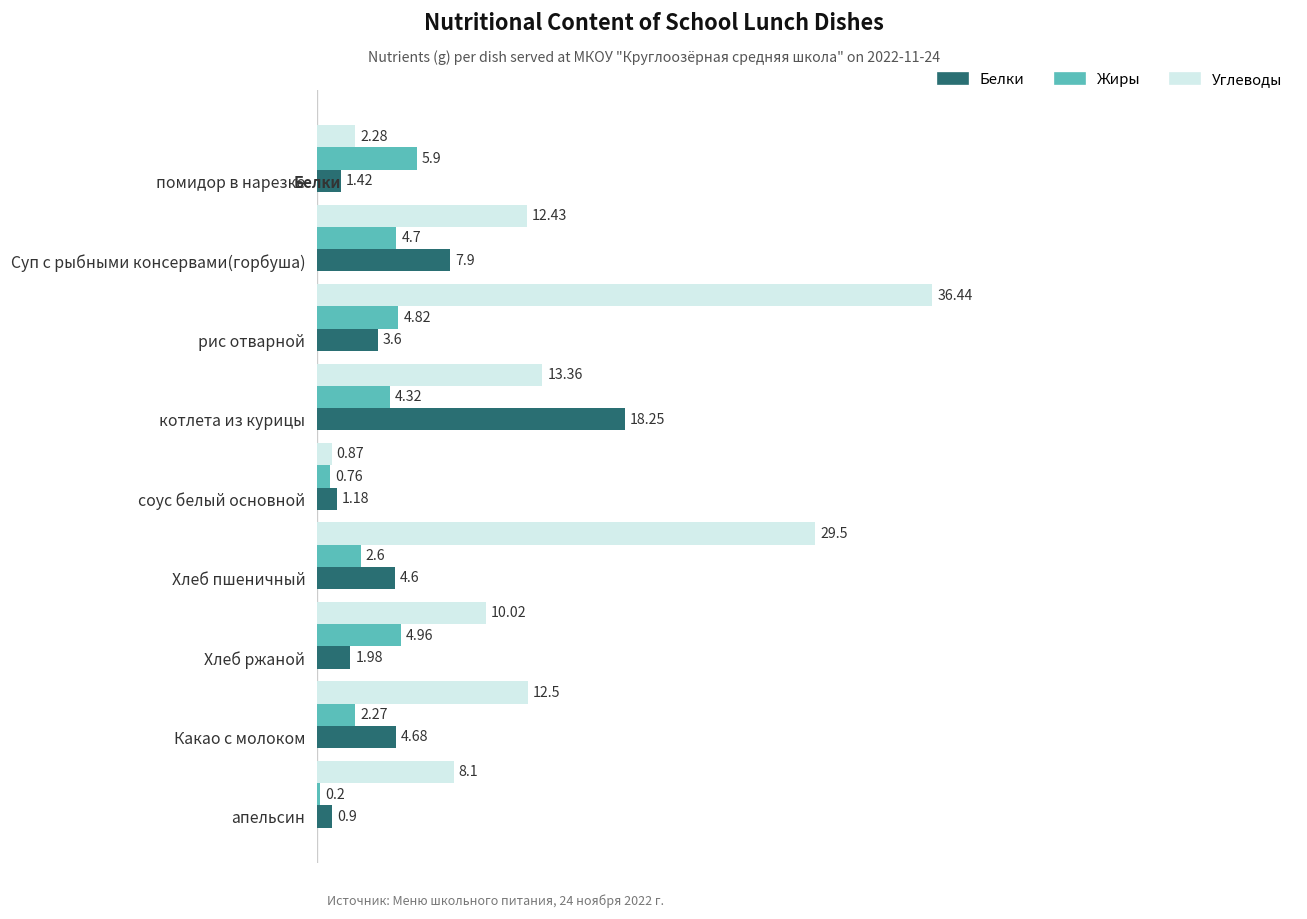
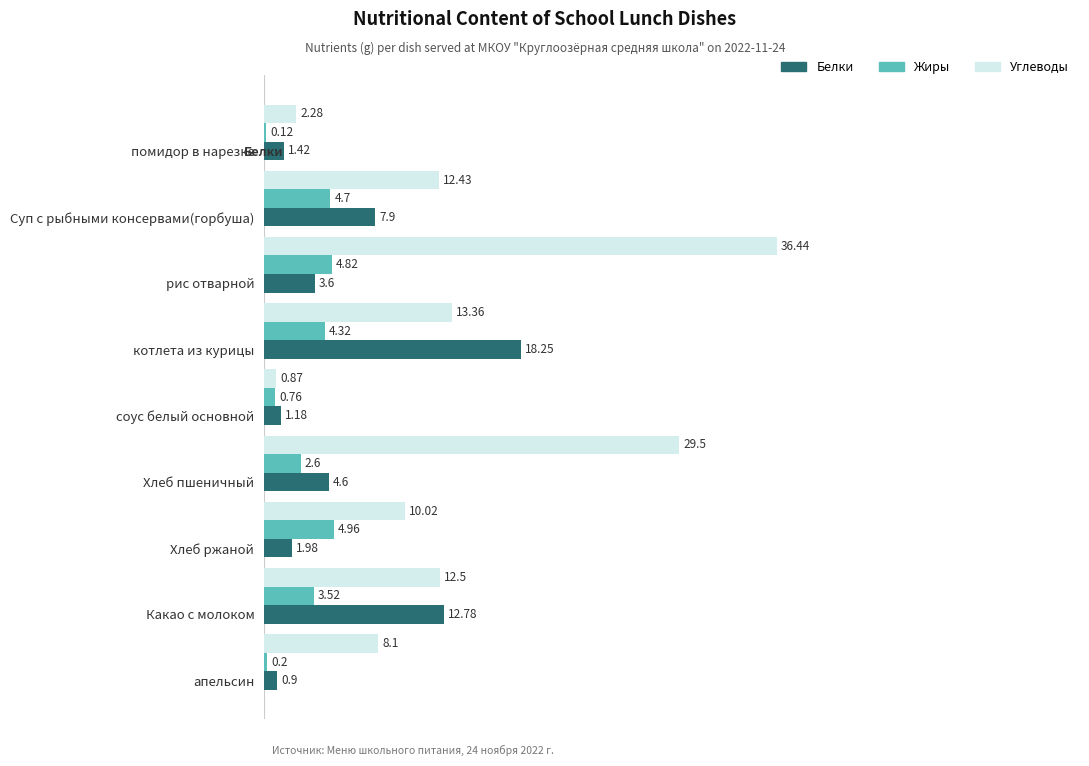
Жиры, помидор в нарезке: 5.9 -> 0.12
Жиры, Какао с молоком: 2.27 -> 3.52
Белки, Какао с молоком: 4.68 -> 12.78
